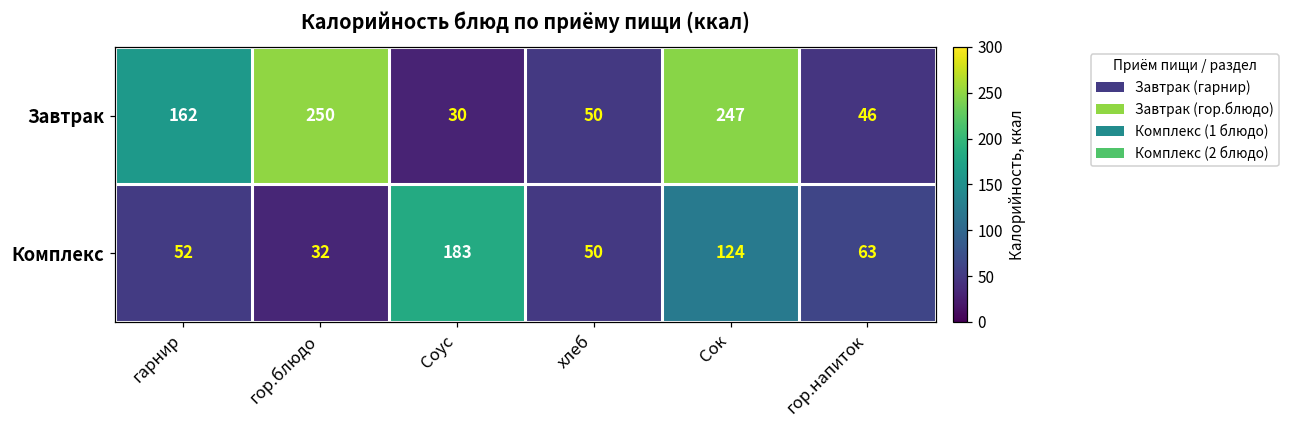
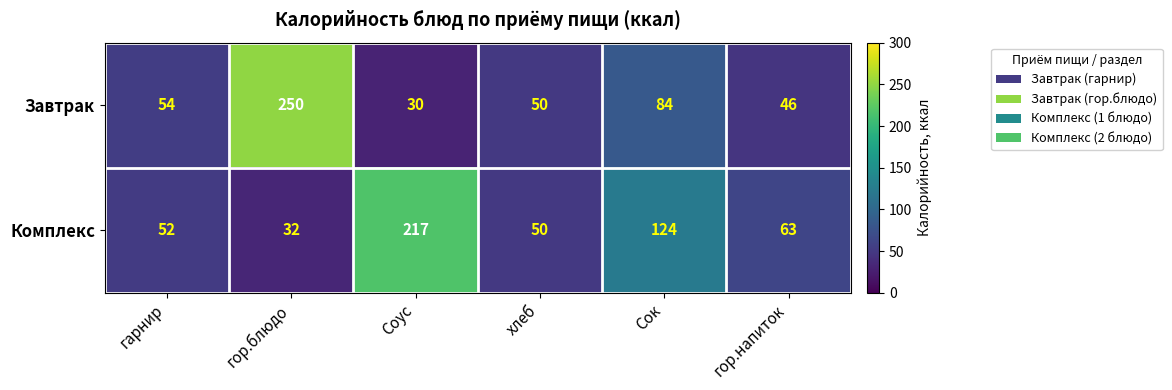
Завтрак, гарнир: 162 -> 54
Завтрак, Сок: 247 -> 84
Комплекс, Соус: 183 -> 217
